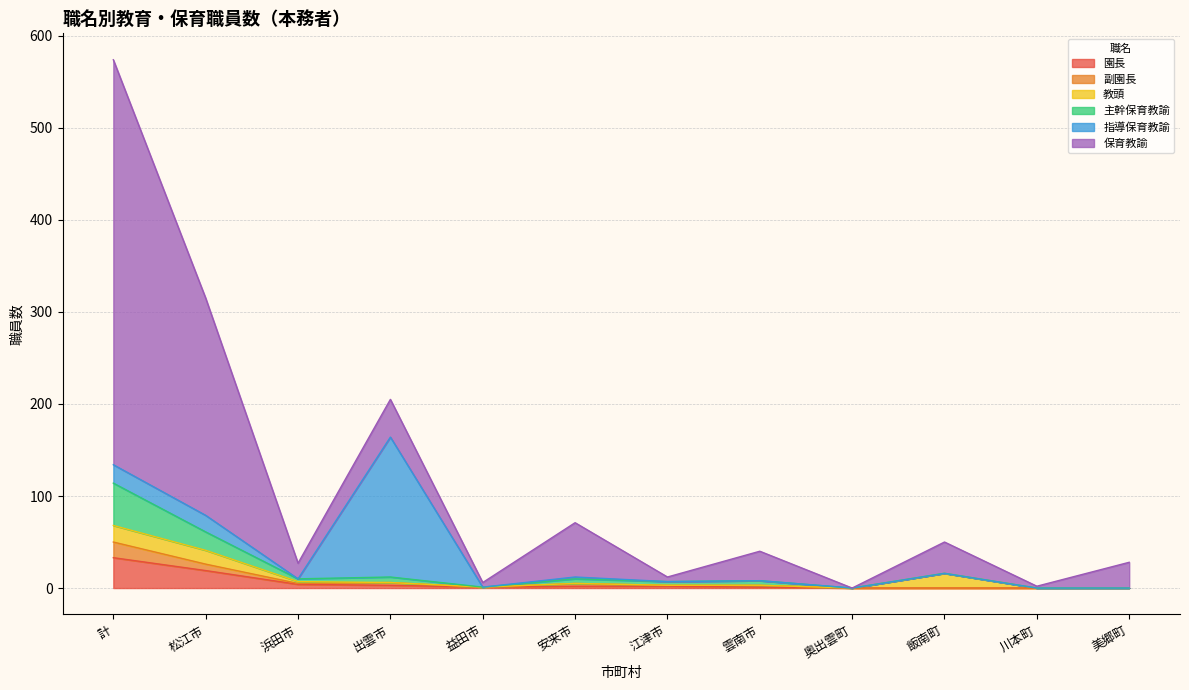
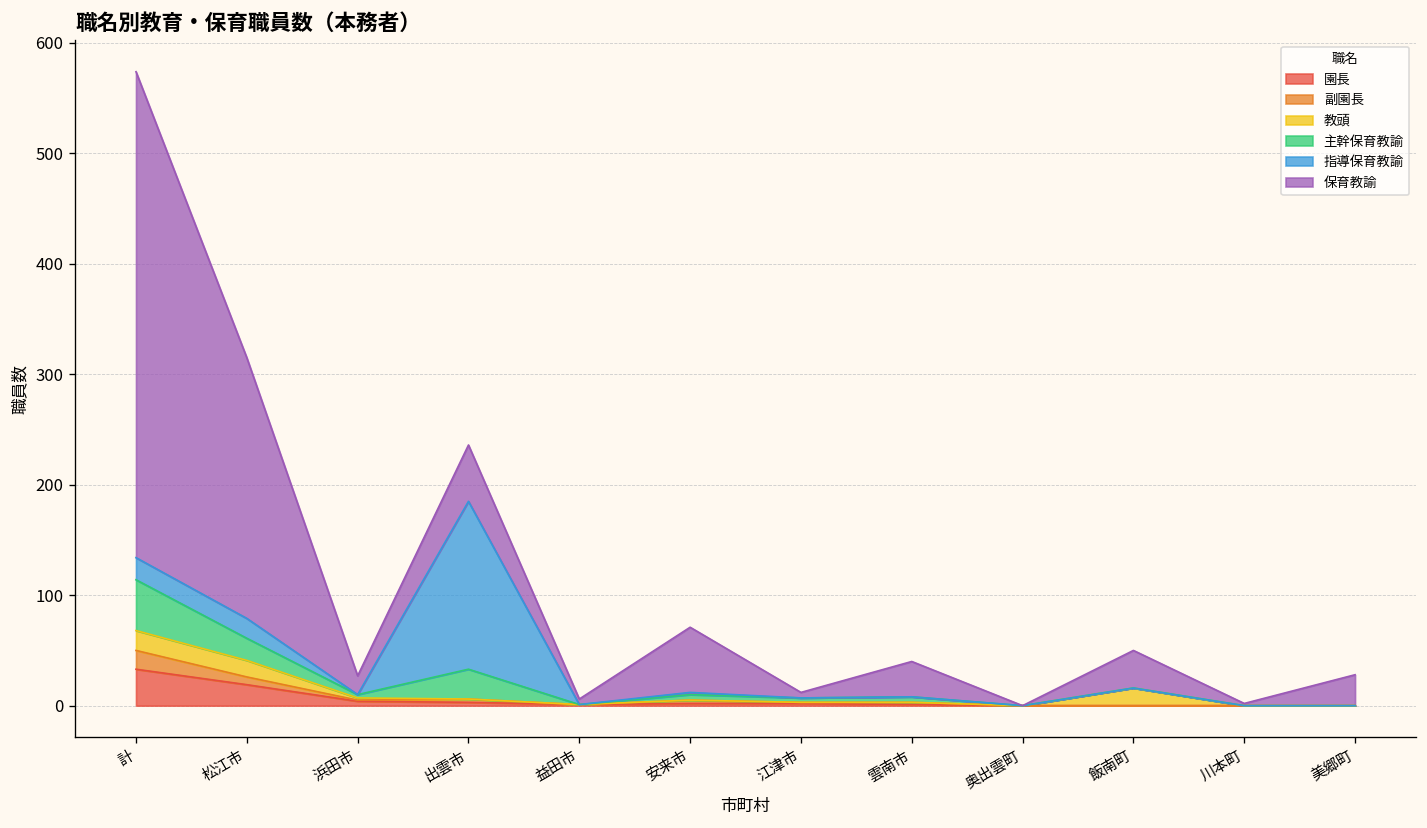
主幹保育教諭, 出雲市: 10 -> 30
保育教諭, 出雲市: 40 -> 50
